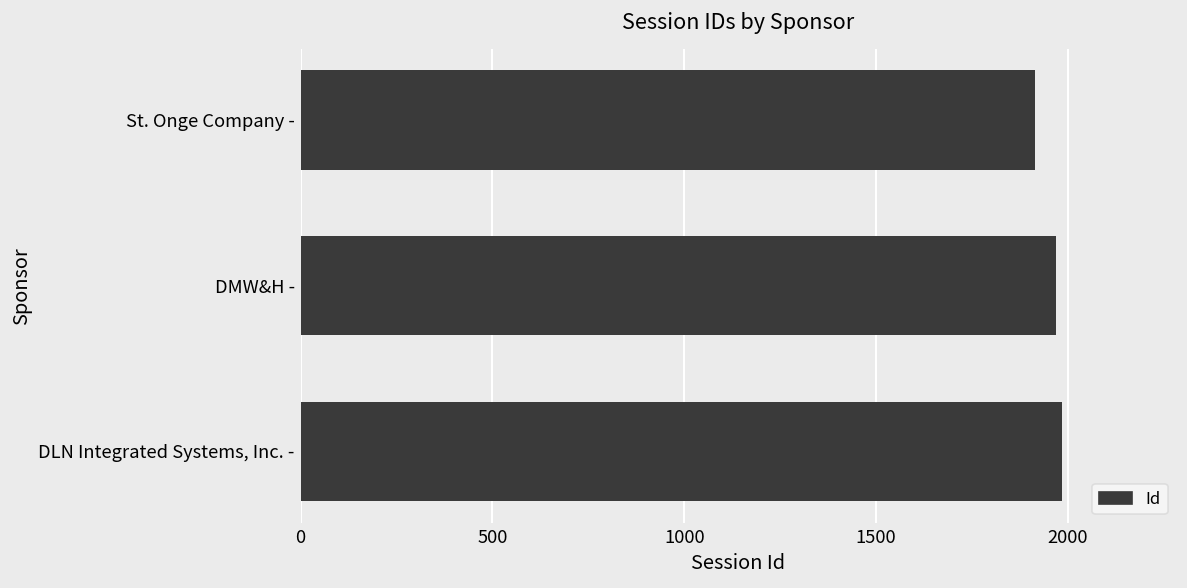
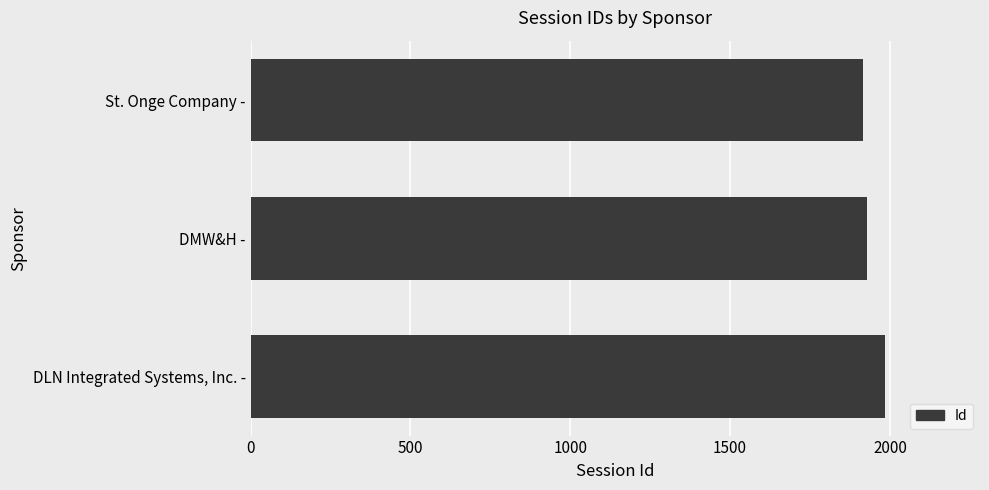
DMW&H -: 1970 -> 1930
